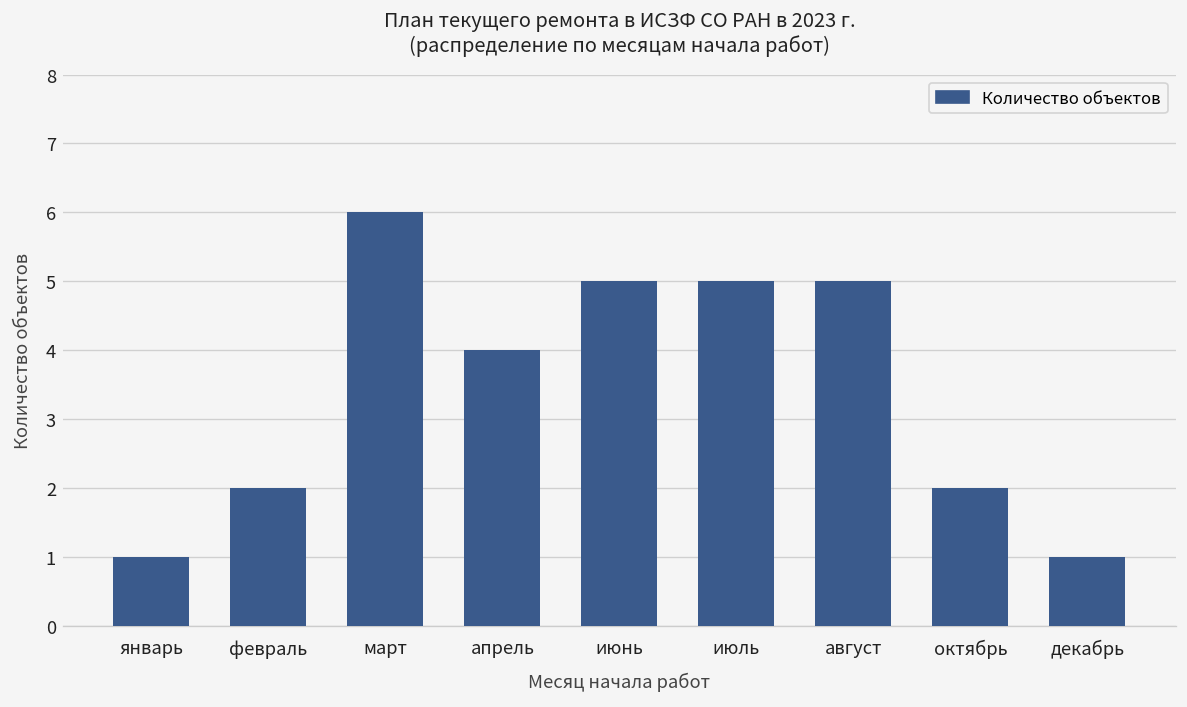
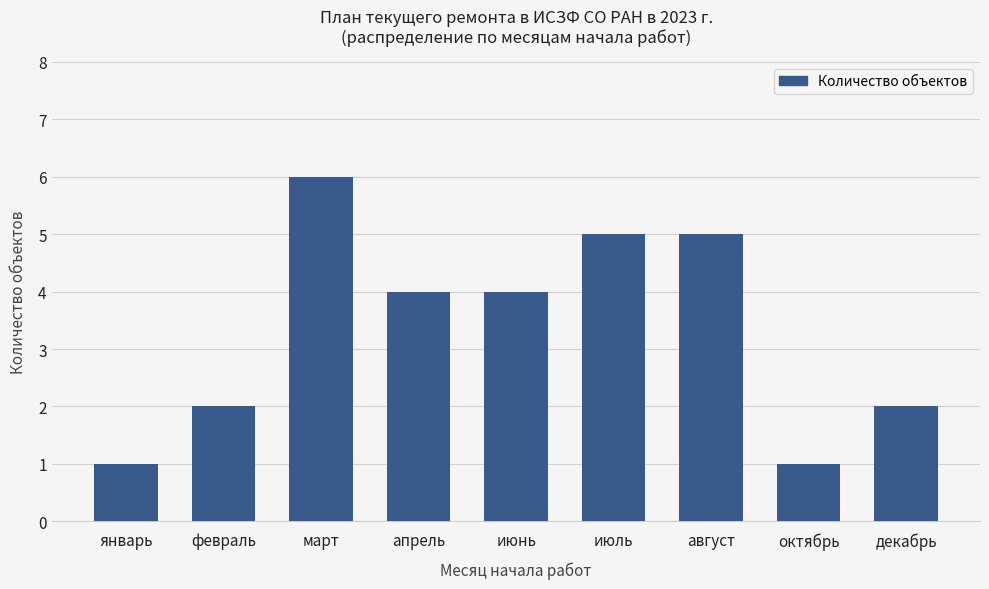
июнь: 5 -> 4
октябрь: 2 -> 1
декабрь: 1 -> 2
